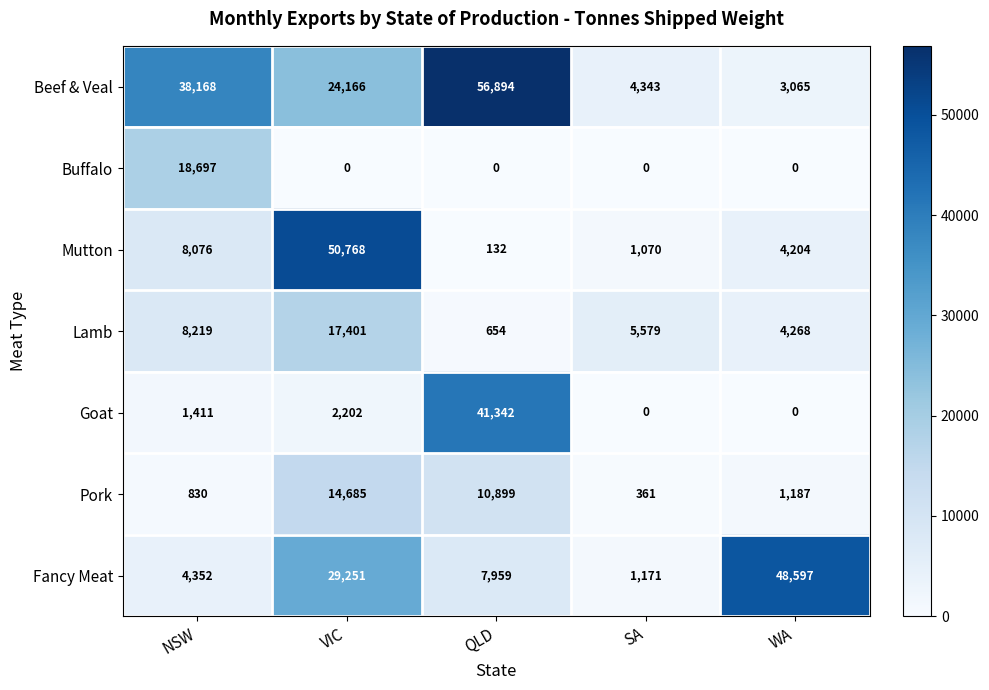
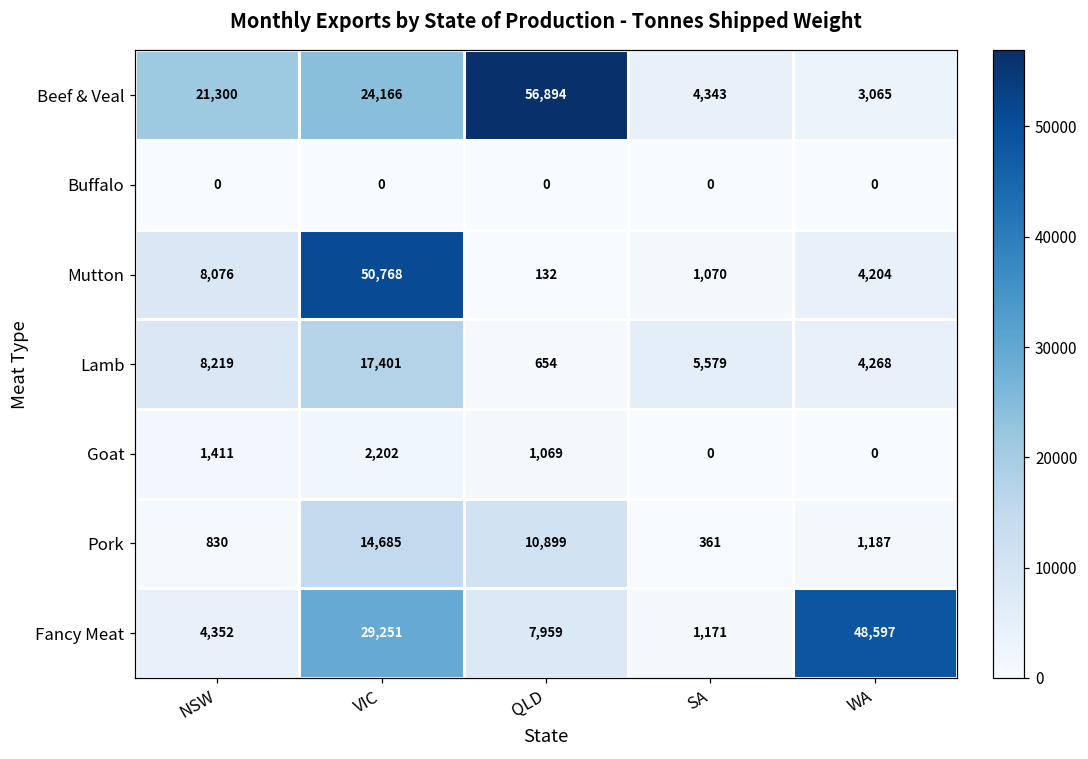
Beef & Veal, NSW: 38,168 -> 21,300
Buffalo, NSW: 18,697 -> 0
Goat, QLD: 41,342 -> 1,069
